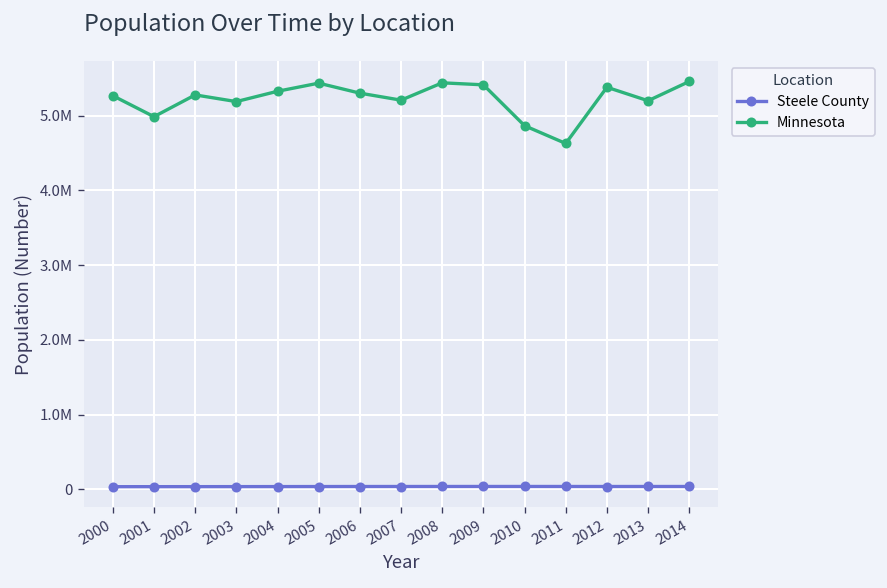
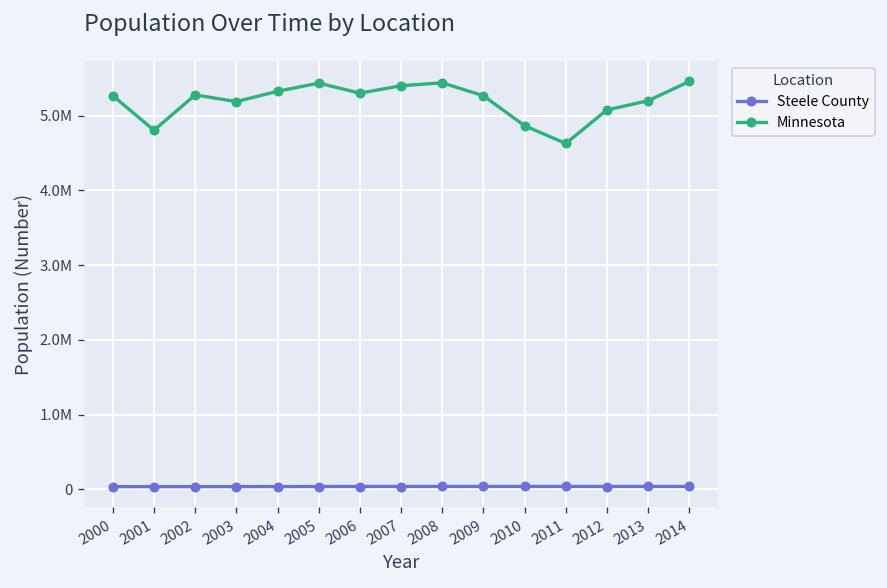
Minnesota, 2001: 5000000 -> 4800000
Minnesota, 2007: 5200000 -> 5400000
Minnesota, 2009: 5400000 -> 5300000
Minnesota, 2012: 5400000 -> 5100000
